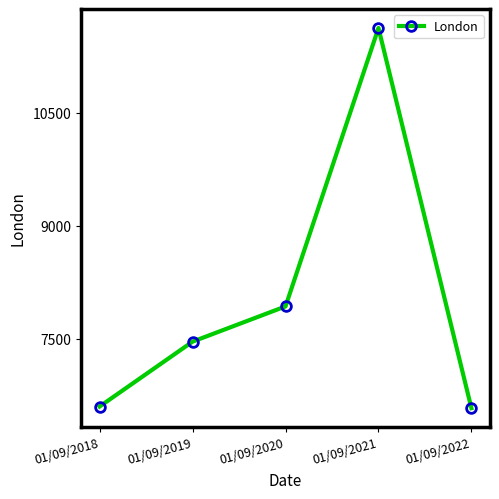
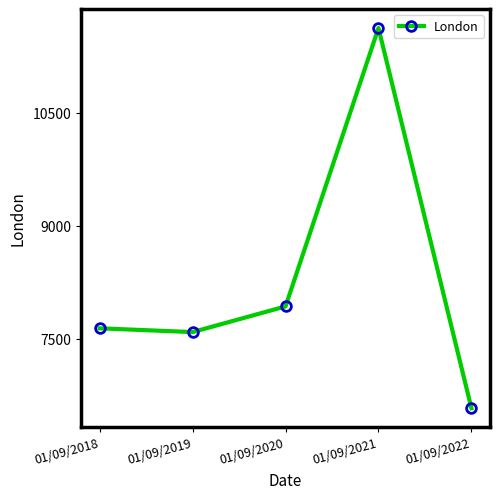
01/09/2018: 6600 -> 7600
01/09/2019: 7500 -> 7600
